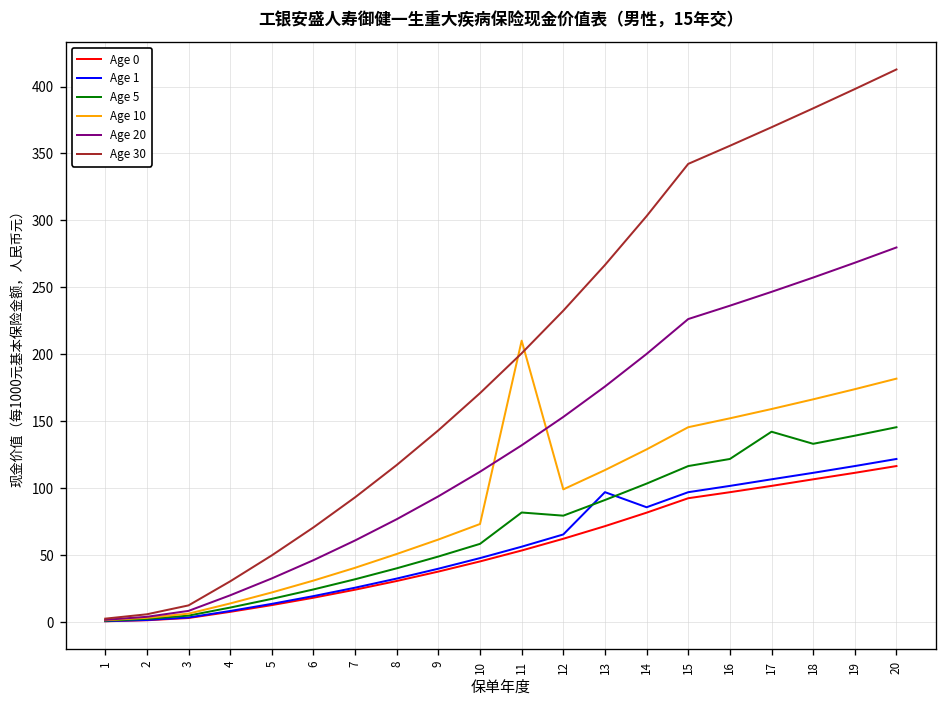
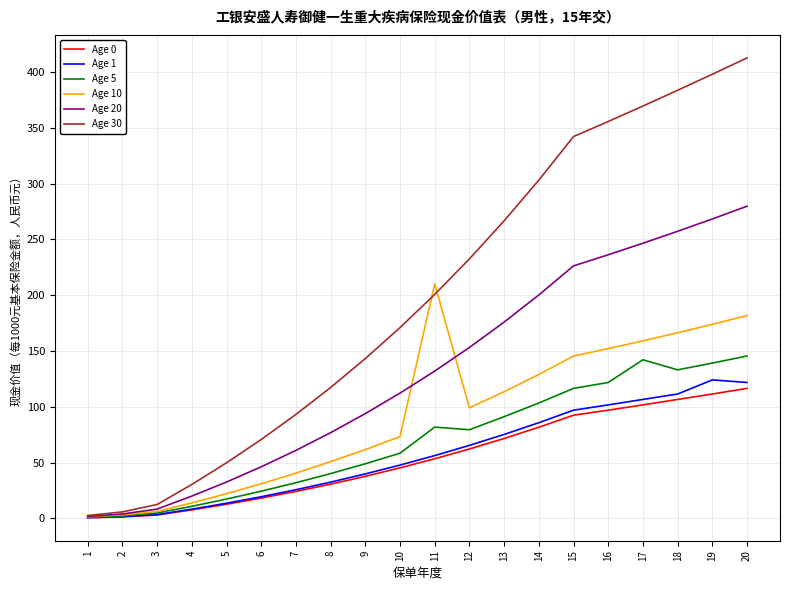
Age 1, 13: 97 -> 75
Age 1, 19: 117 -> 124
